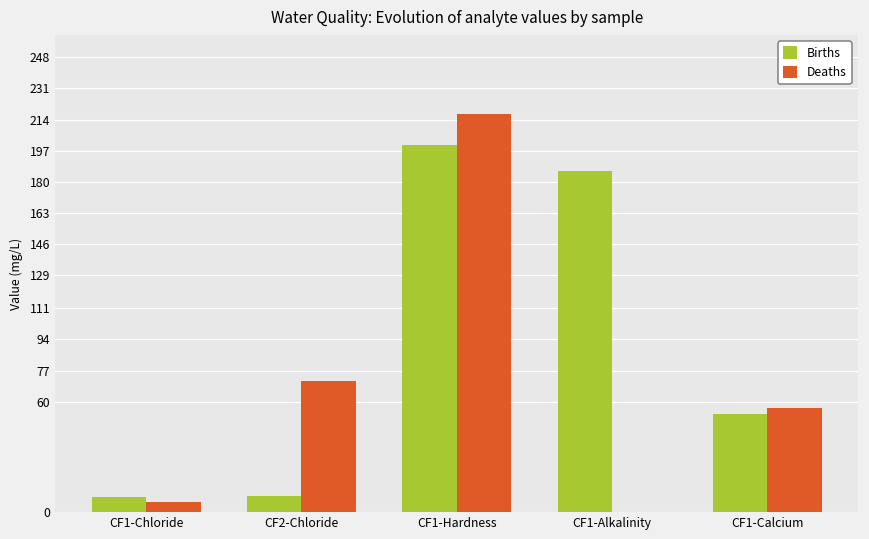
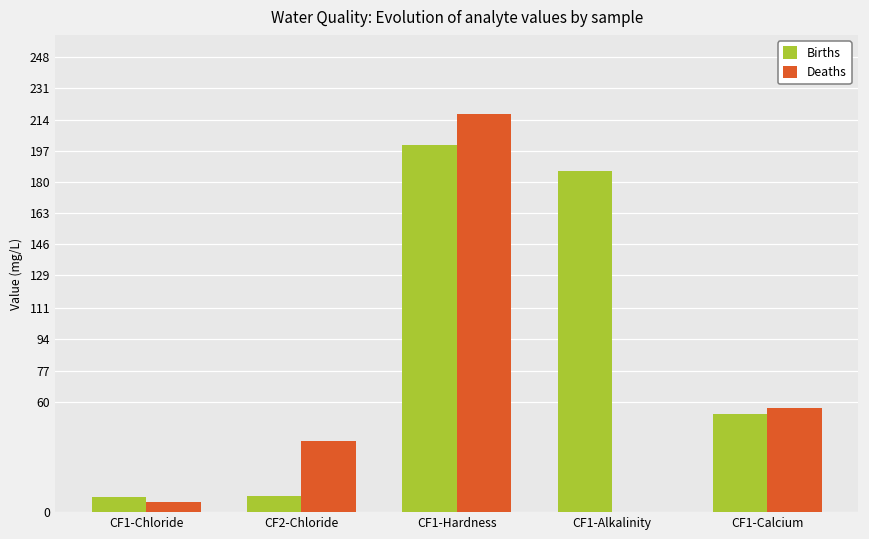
Deaths, CF2-Chloride: 71 -> 38
